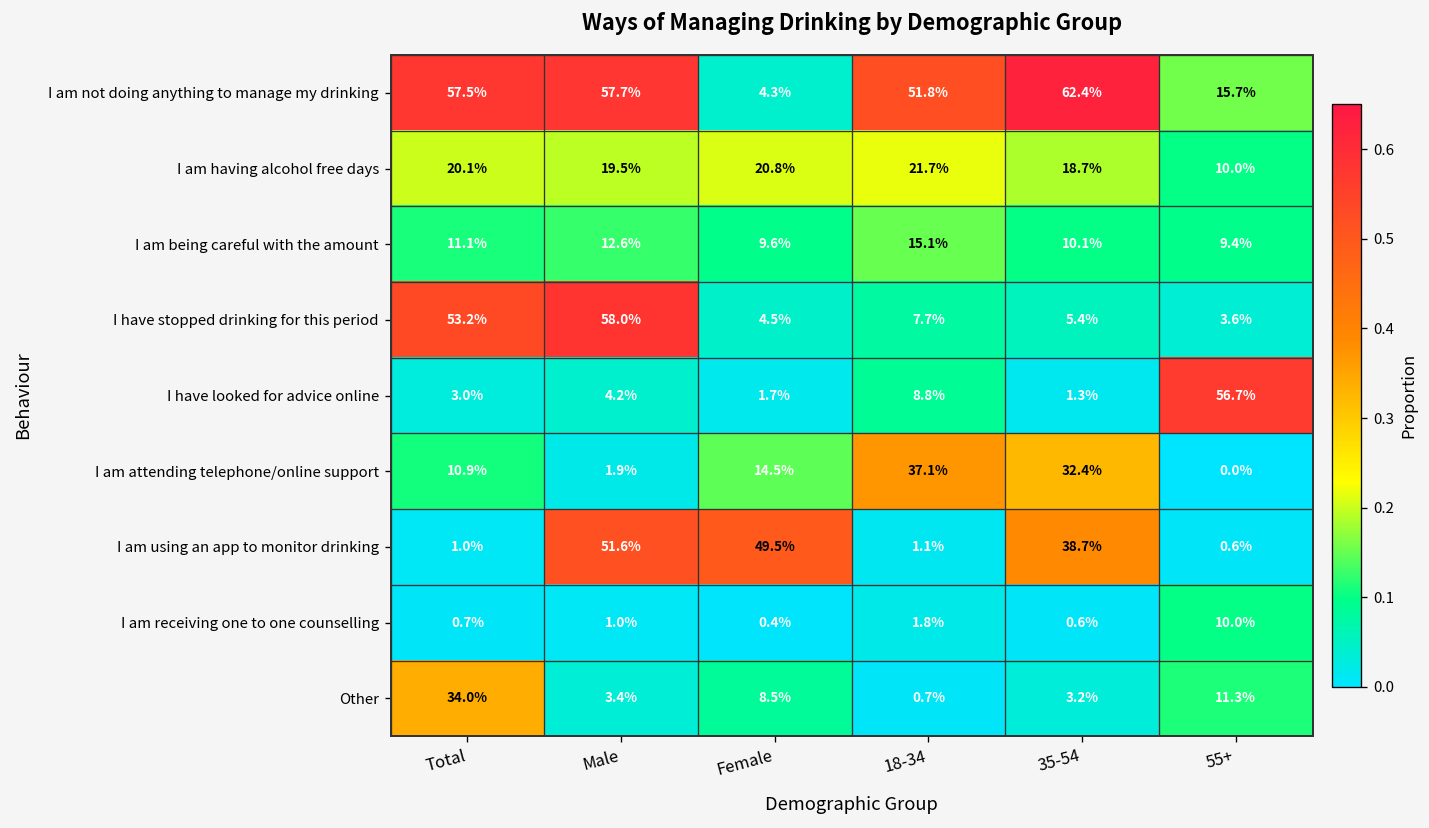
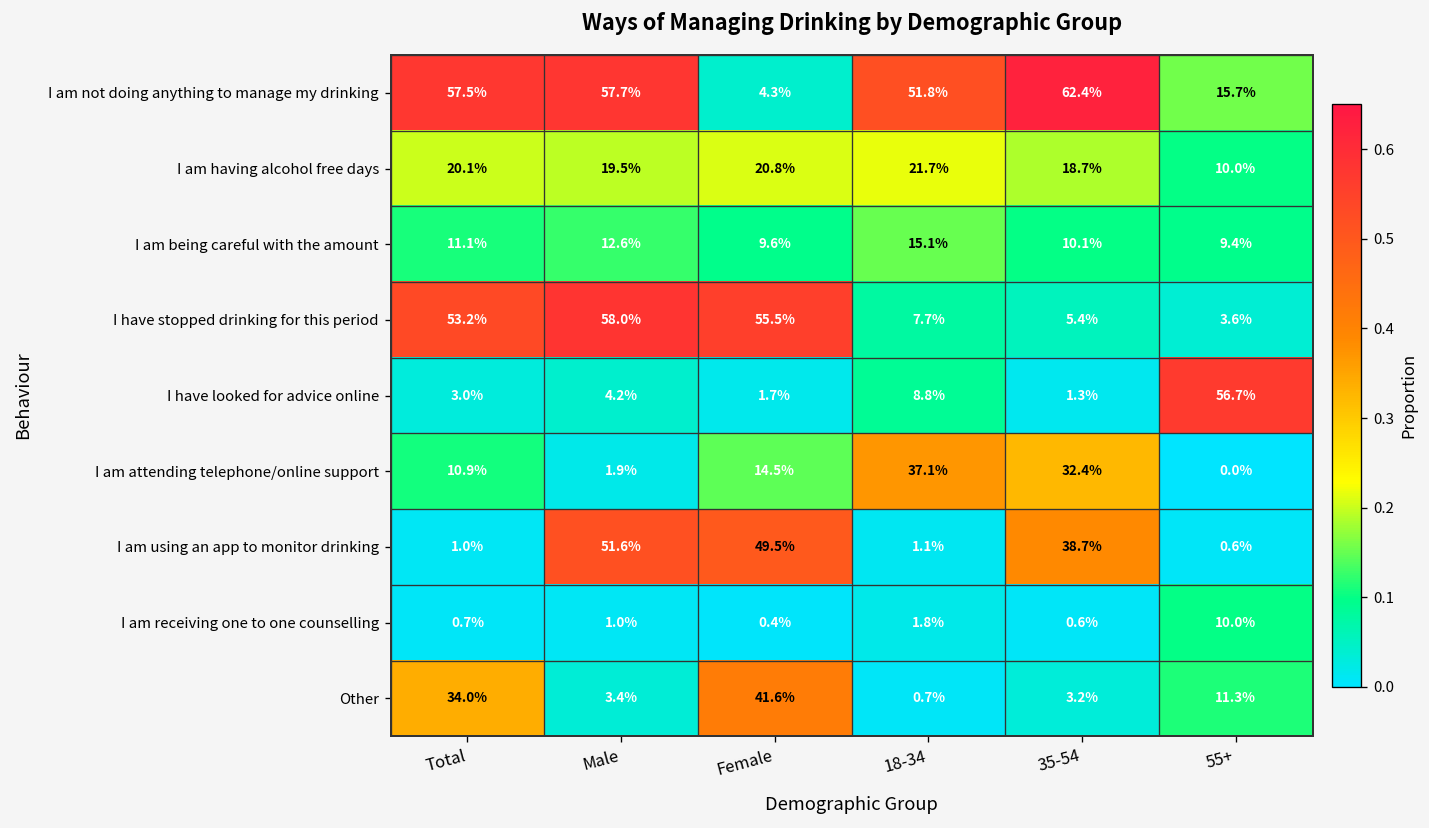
I have stopped drinking for this period, Female: 4.5% -> 55.5%
Other, Female: 8.5% -> 41.6%
